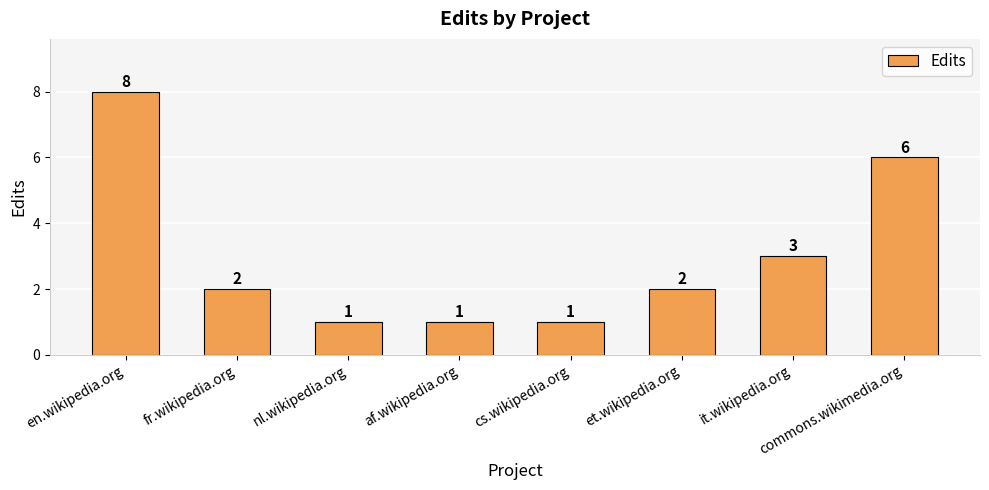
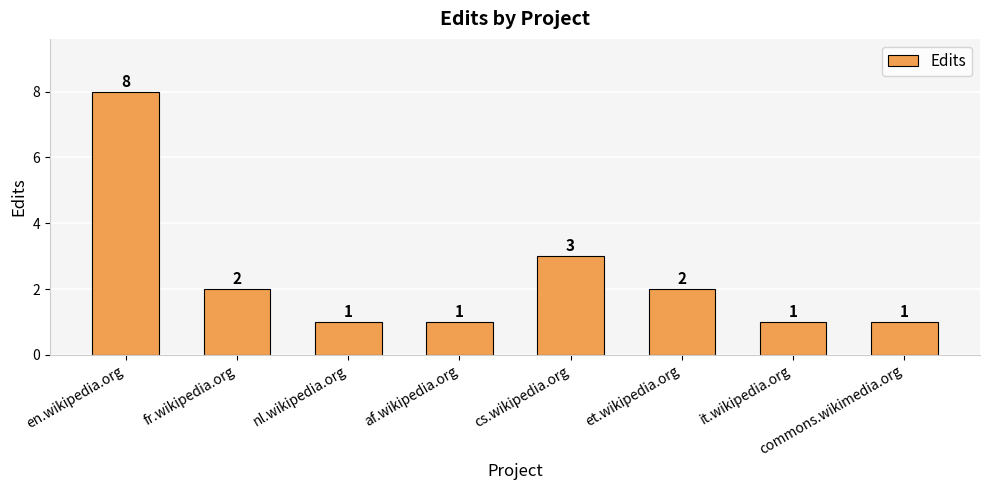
cs.wikipedia.org: 1 -> 3
it.wikipedia.org: 3 -> 1
commons.wikimedia.org: 6 -> 1
